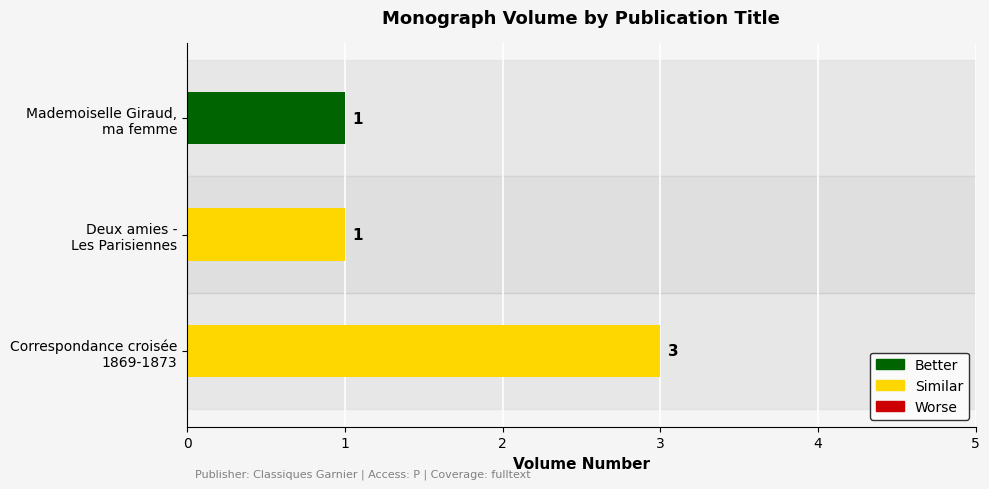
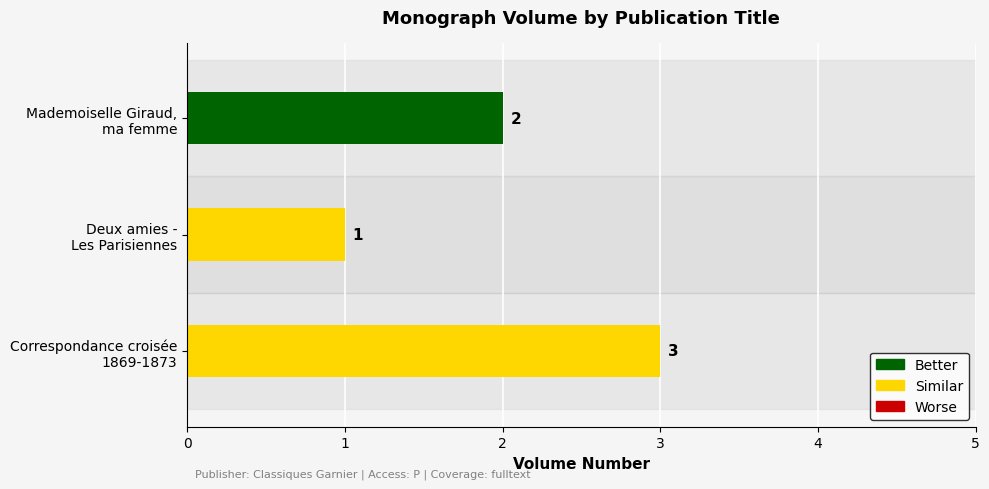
Mademoiselle Giraud, ma femme: 1 -> 2
